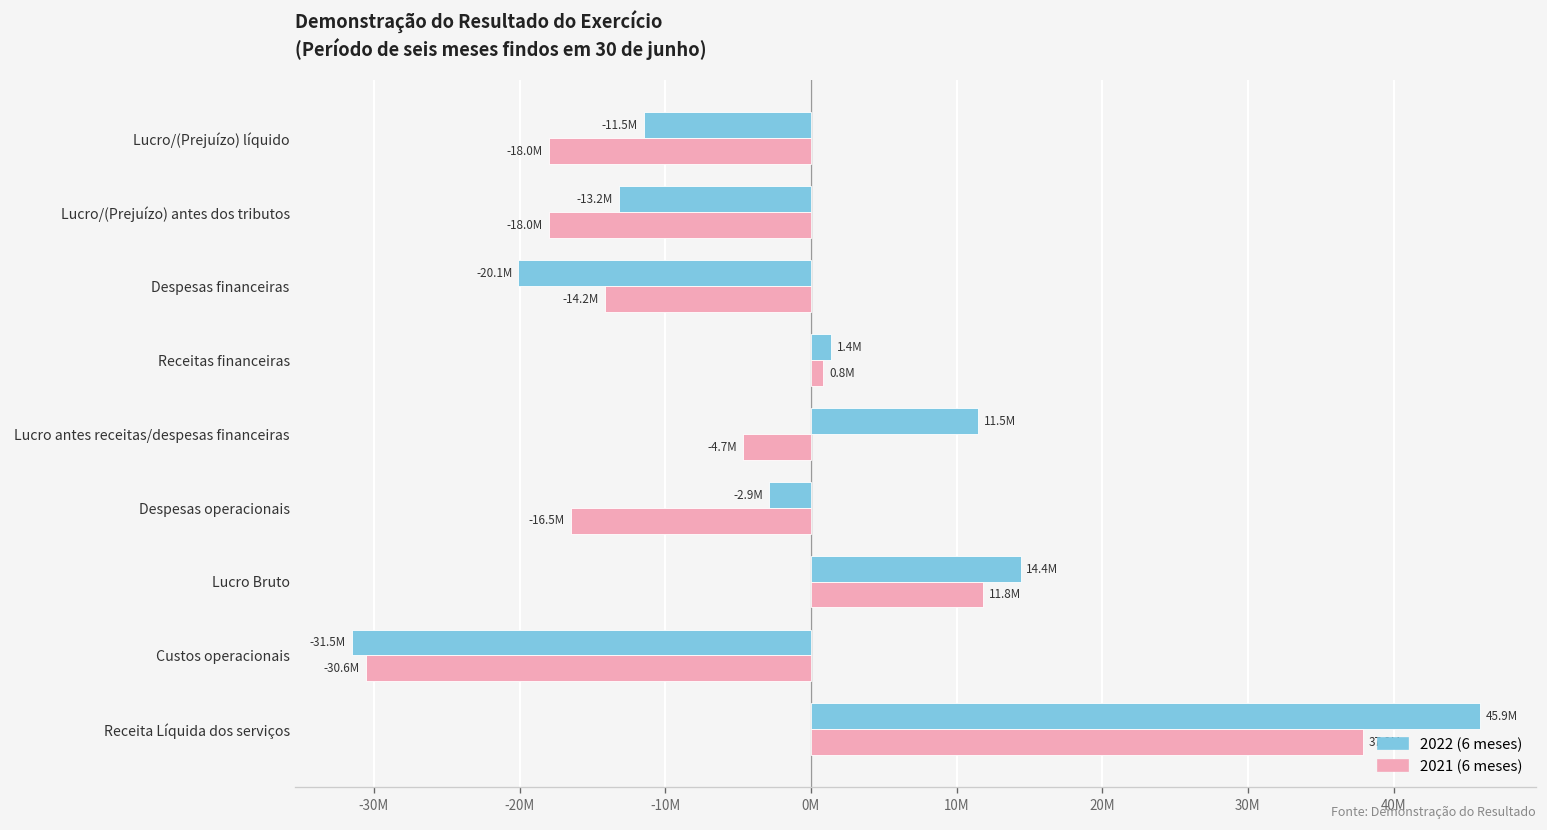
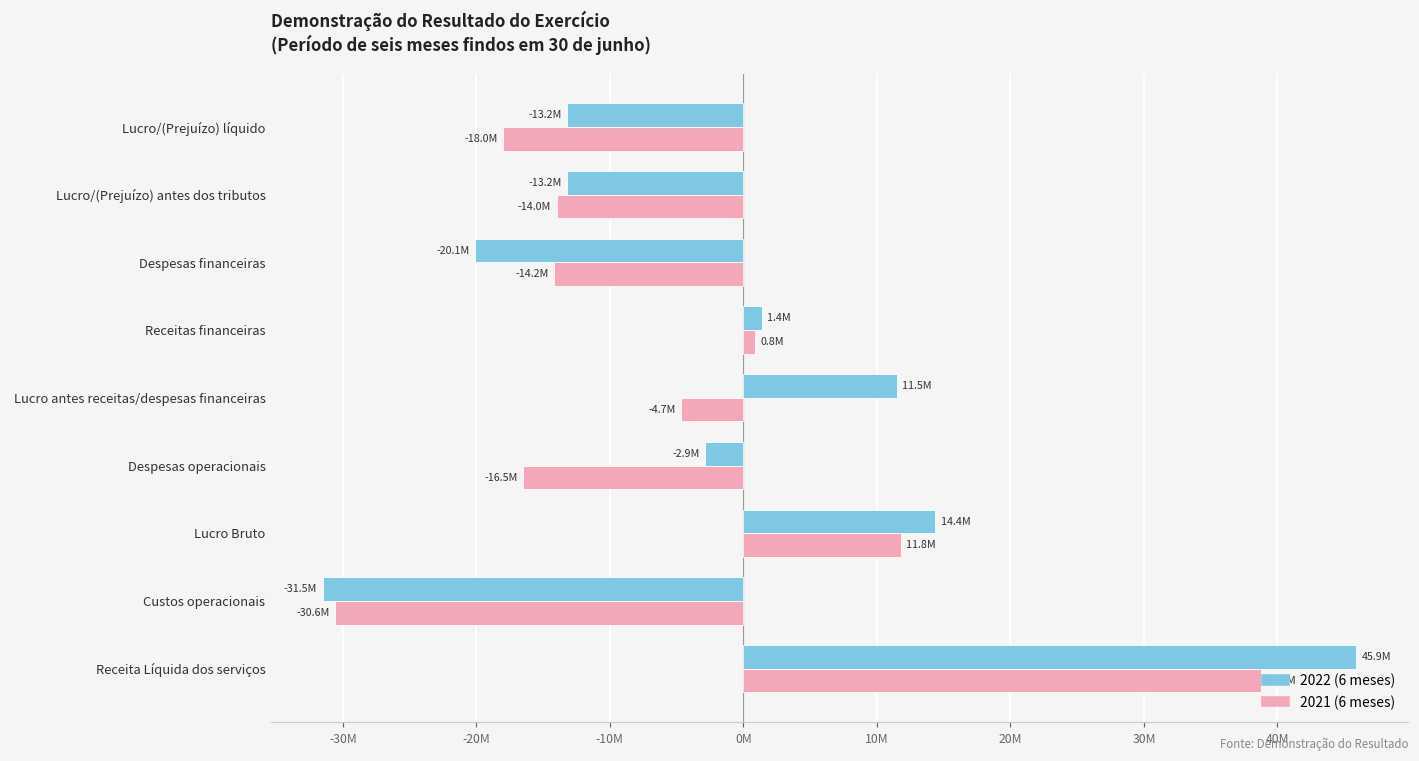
2022 (6 meses), Lucro/(Prejuízo) líquido: -11.5M -> -13.2M
2021 (6 meses), Lucro/(Prejuízo) antes dos tributos: -18.0M -> -14.0M
2021 (6 meses), Receita Líquida dos serviços: 37.9M -> 38.8M
